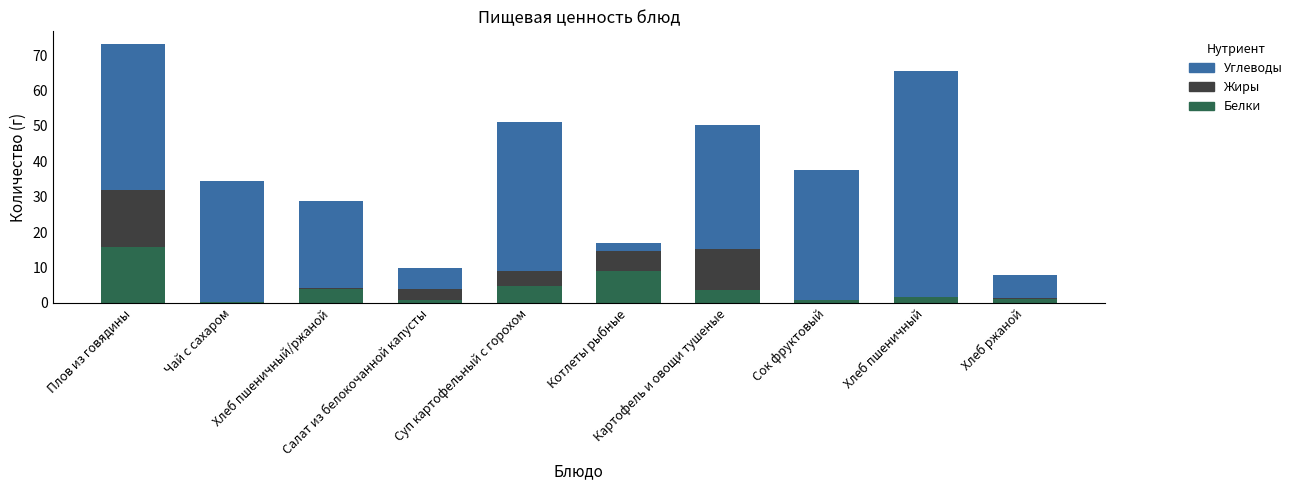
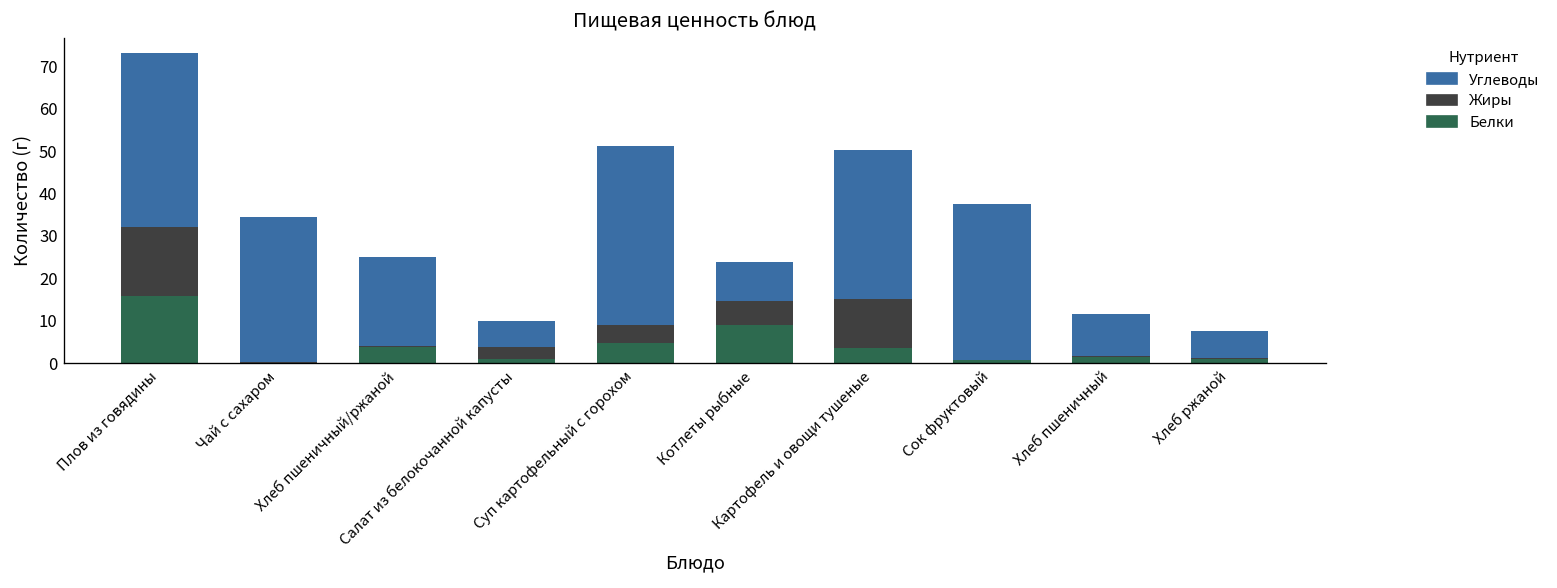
Углеводы, Хлеб пшеничный/ржаной: 25 -> 21
Углеводы, Котлеты рыбные: 2 -> 9
Углеводы, Хлеб пшеничный: 64 -> 10
